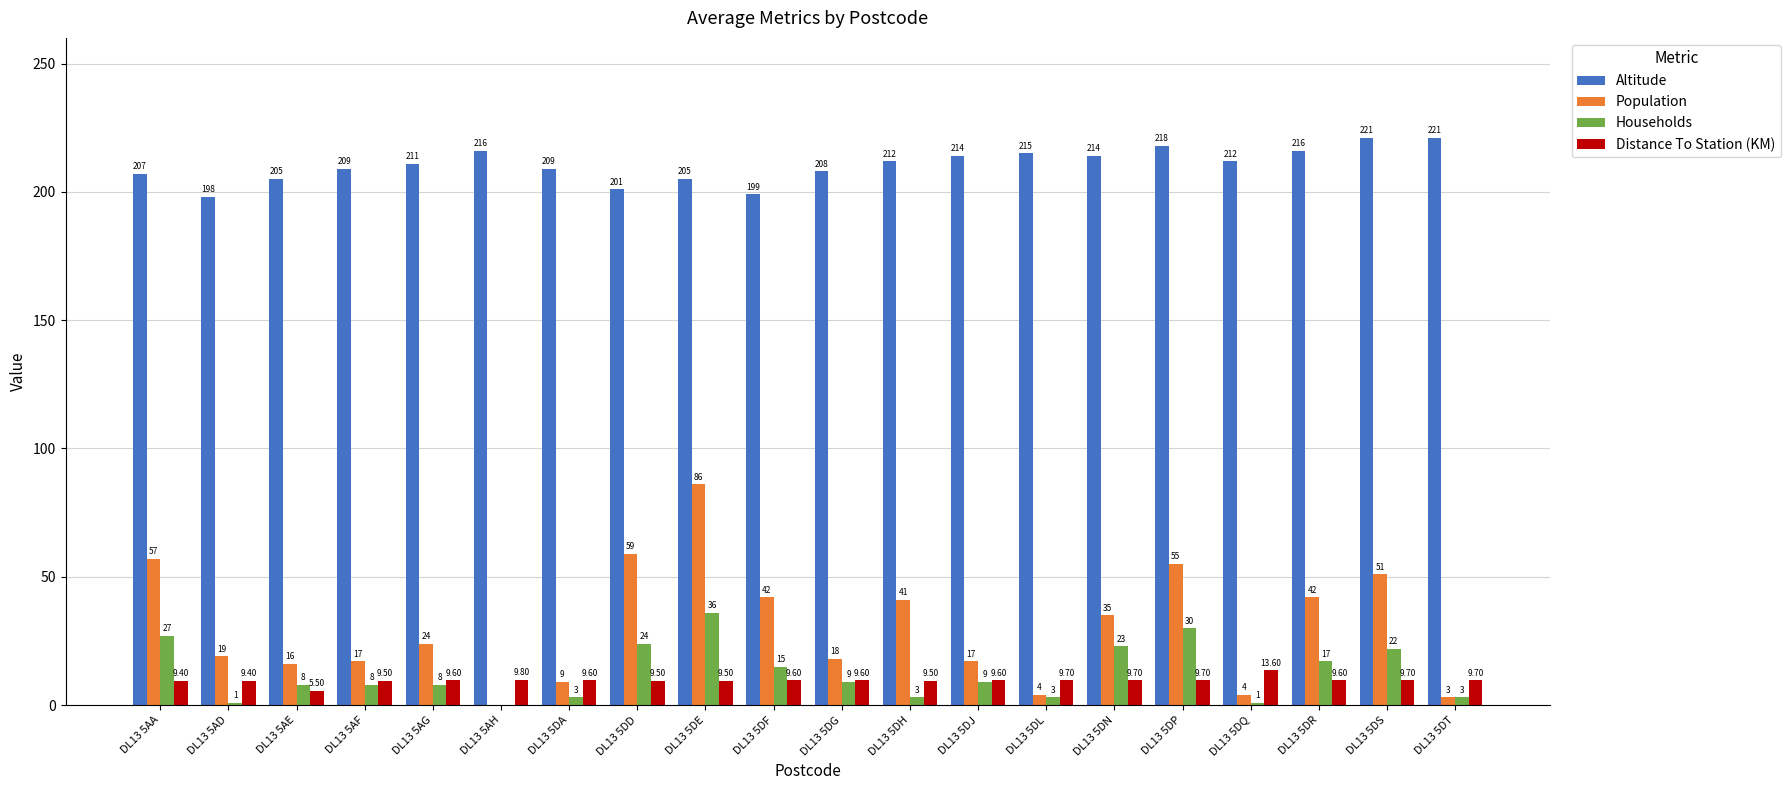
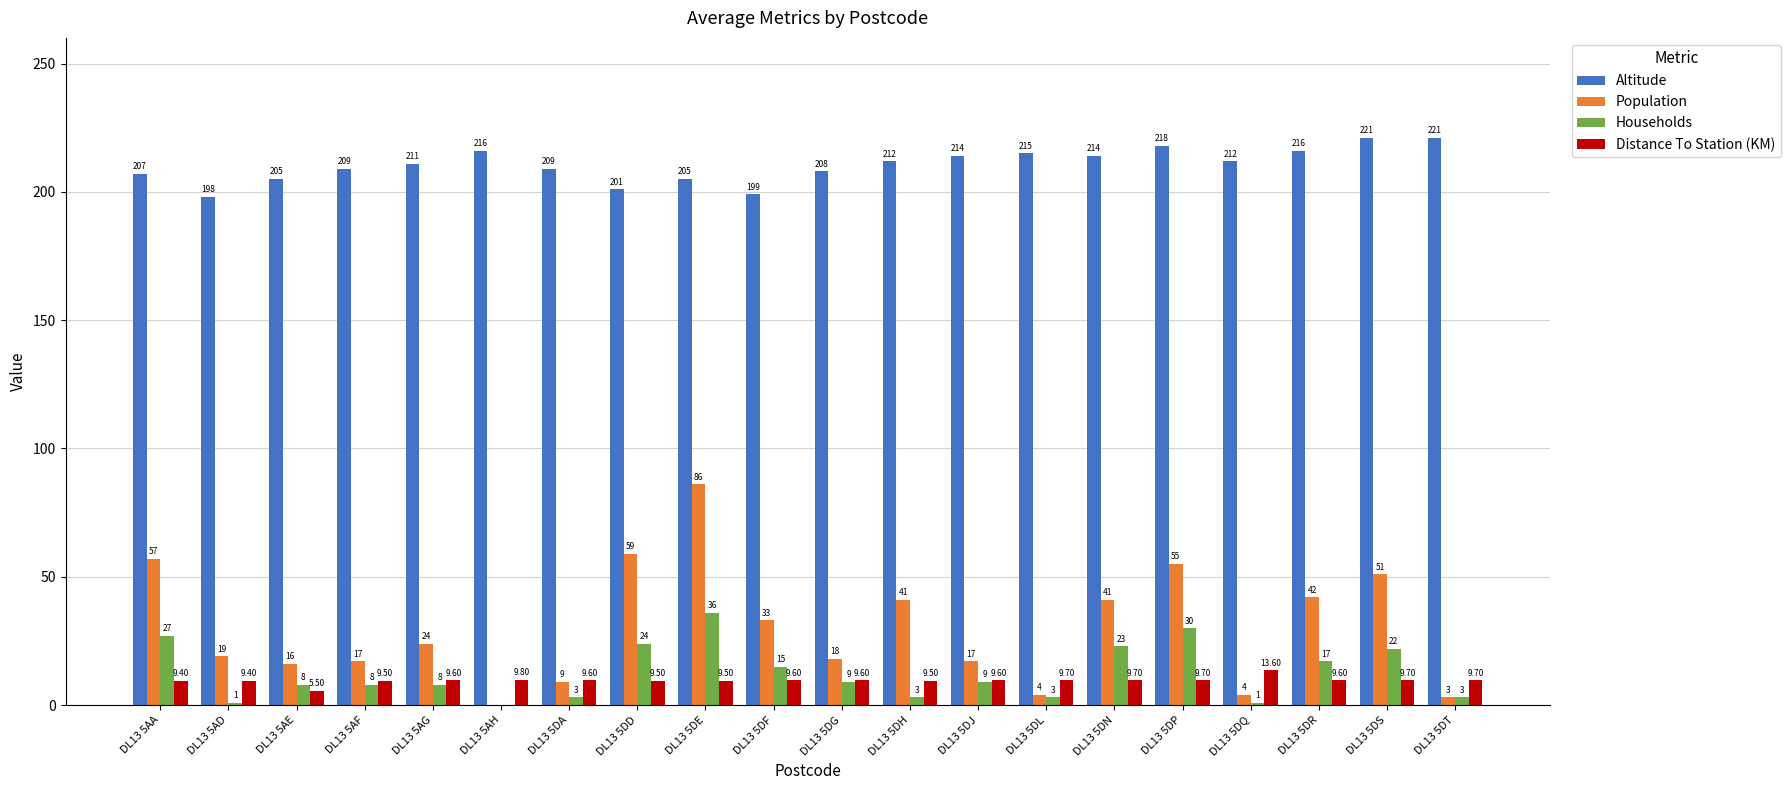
Population, DL13 5DF: 42 -> 33
Population, DL13 5DN: 35 -> 41
